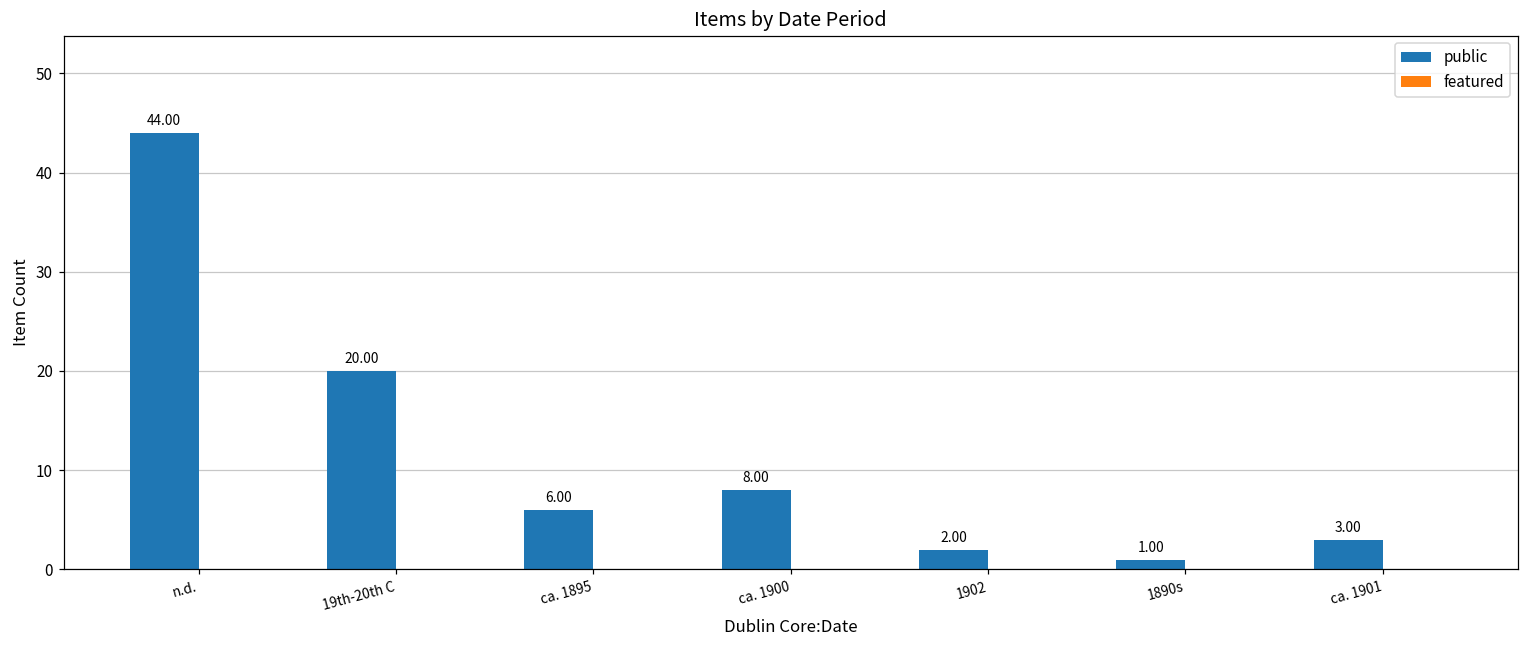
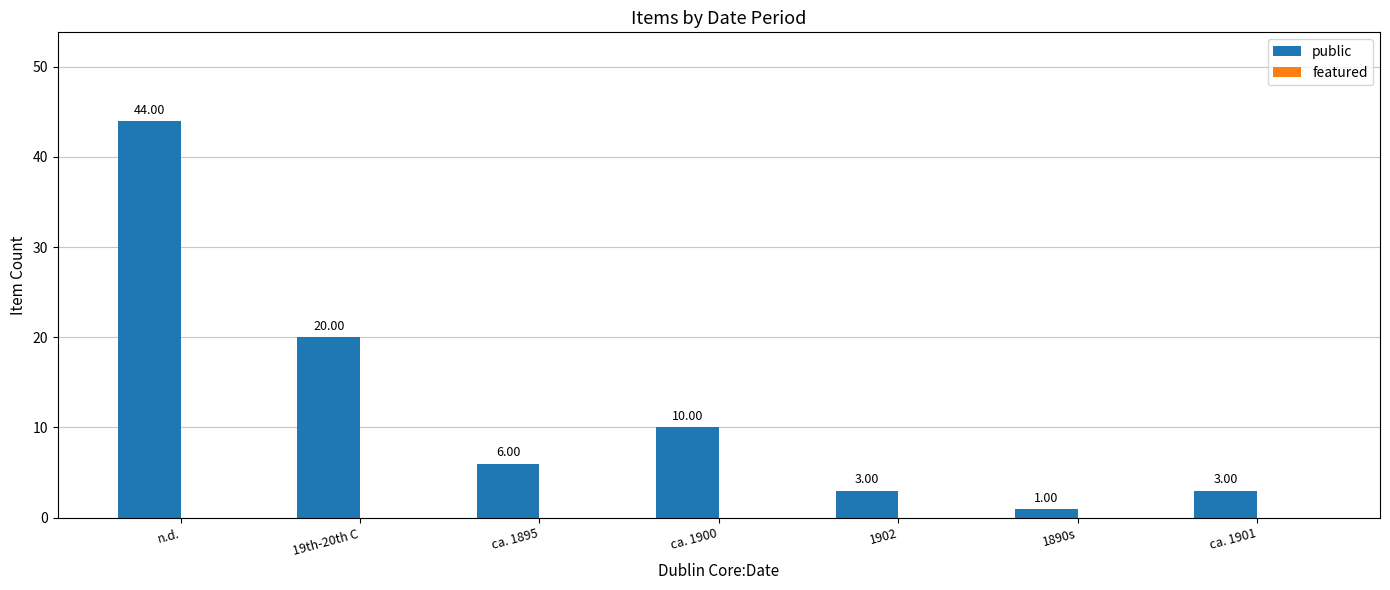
public, ca. 1900: 8.00 -> 10.00
public, 1902: 2.00 -> 3.00
